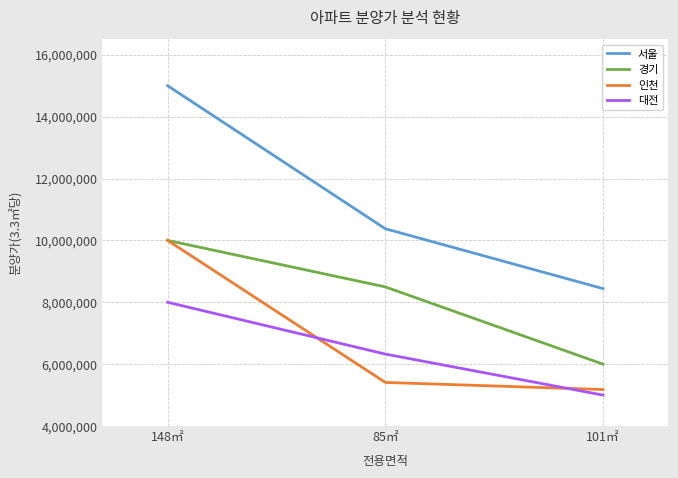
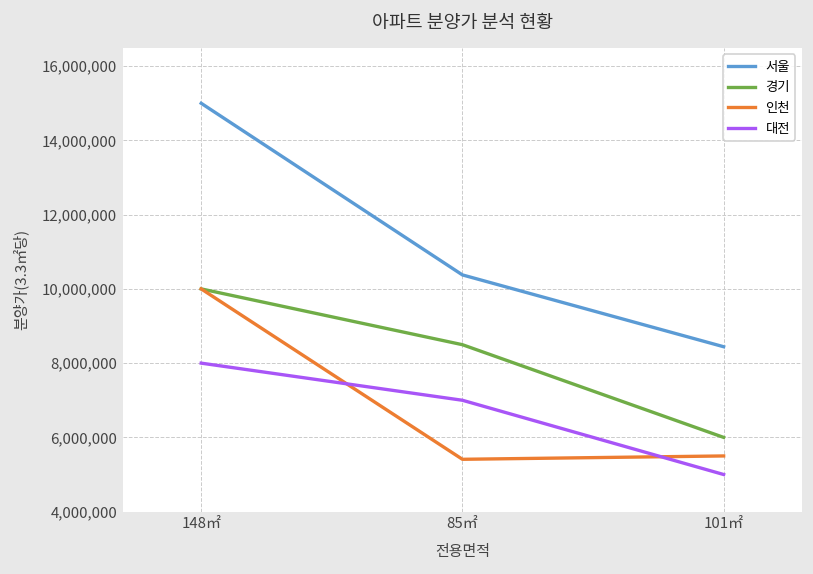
대전, 85㎡: 6,300,000 -> 7,000,000
인천, 101㎡: 5,200,000 -> 5,500,000
